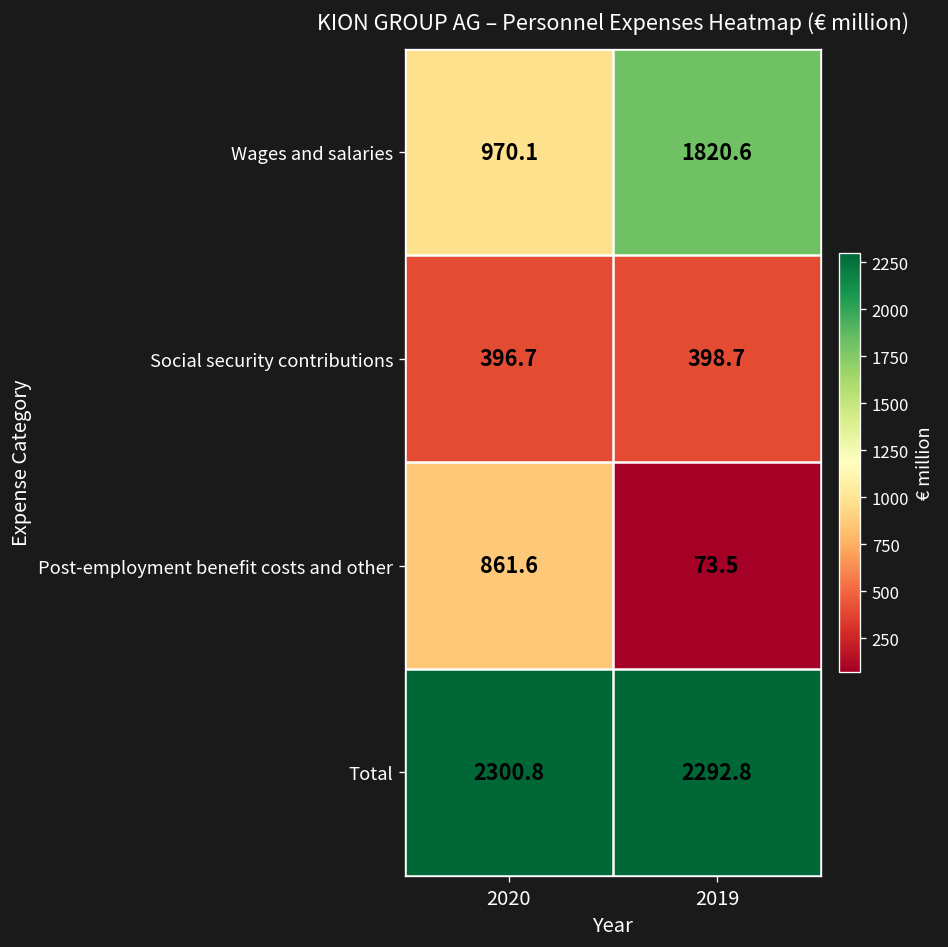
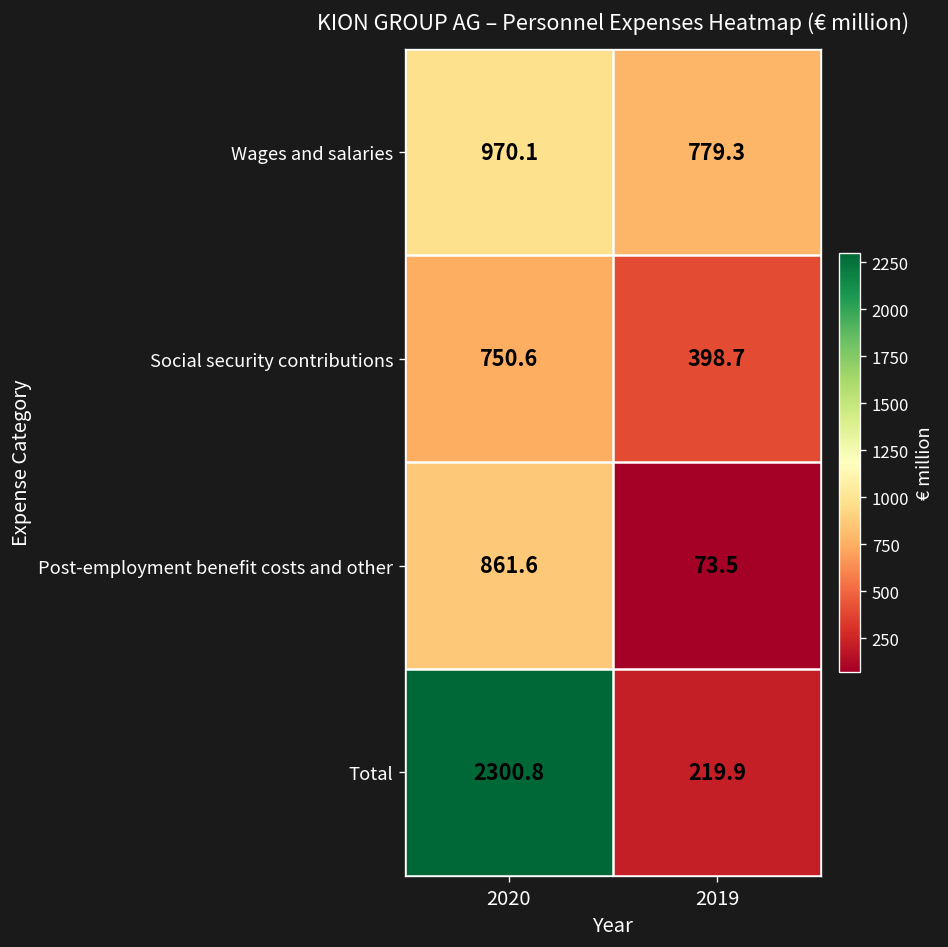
Wages and salaries, 2019: 1820.6 -> 779.3
Social security contributions, 2020: 396.7 -> 750.6
Total, 2019: 2292.8 -> 219.9
